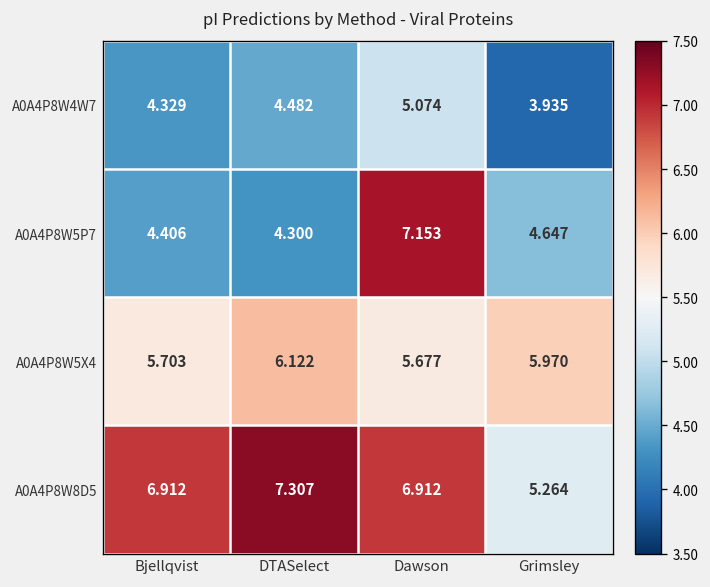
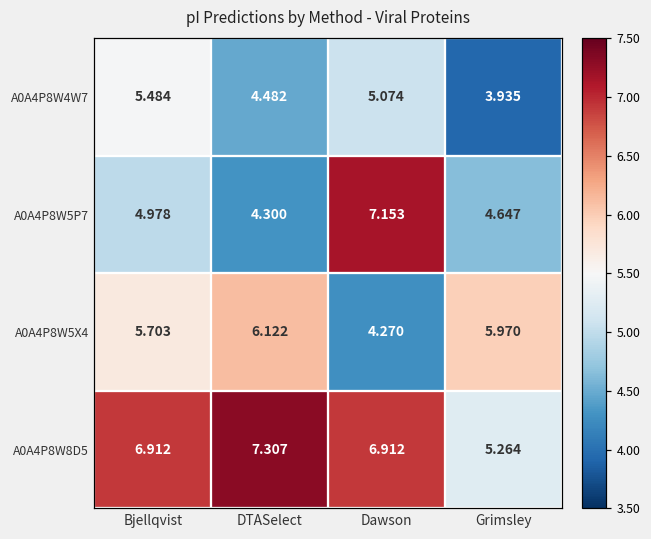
A0A4P8W4W7, Bjellqvist: 4.329 -> 5.484
A0A4P8W5P7, Bjellqvist: 4.406 -> 4.978
A0A4P8W5X4, Dawson: 5.677 -> 4.270
